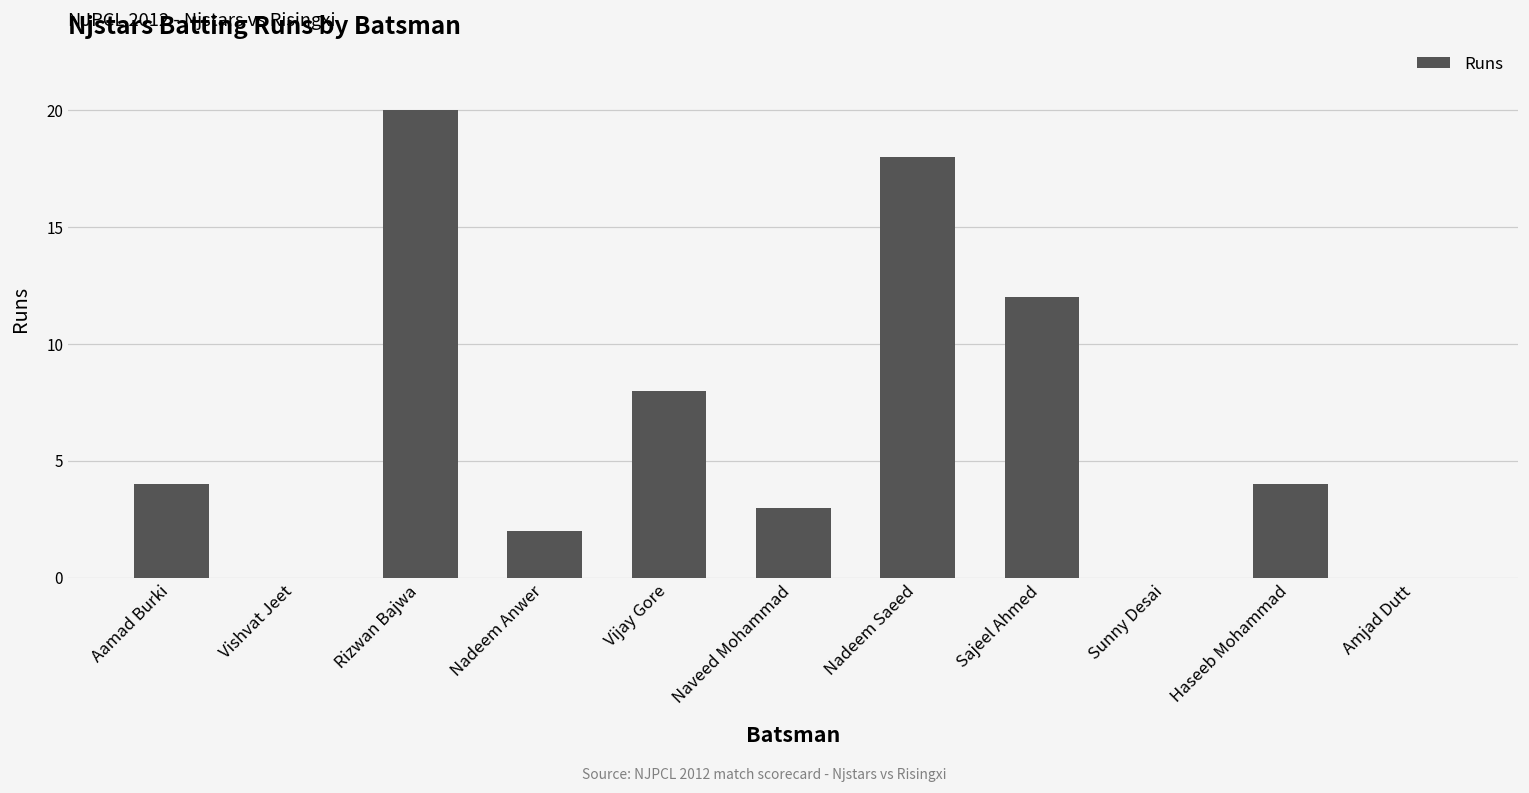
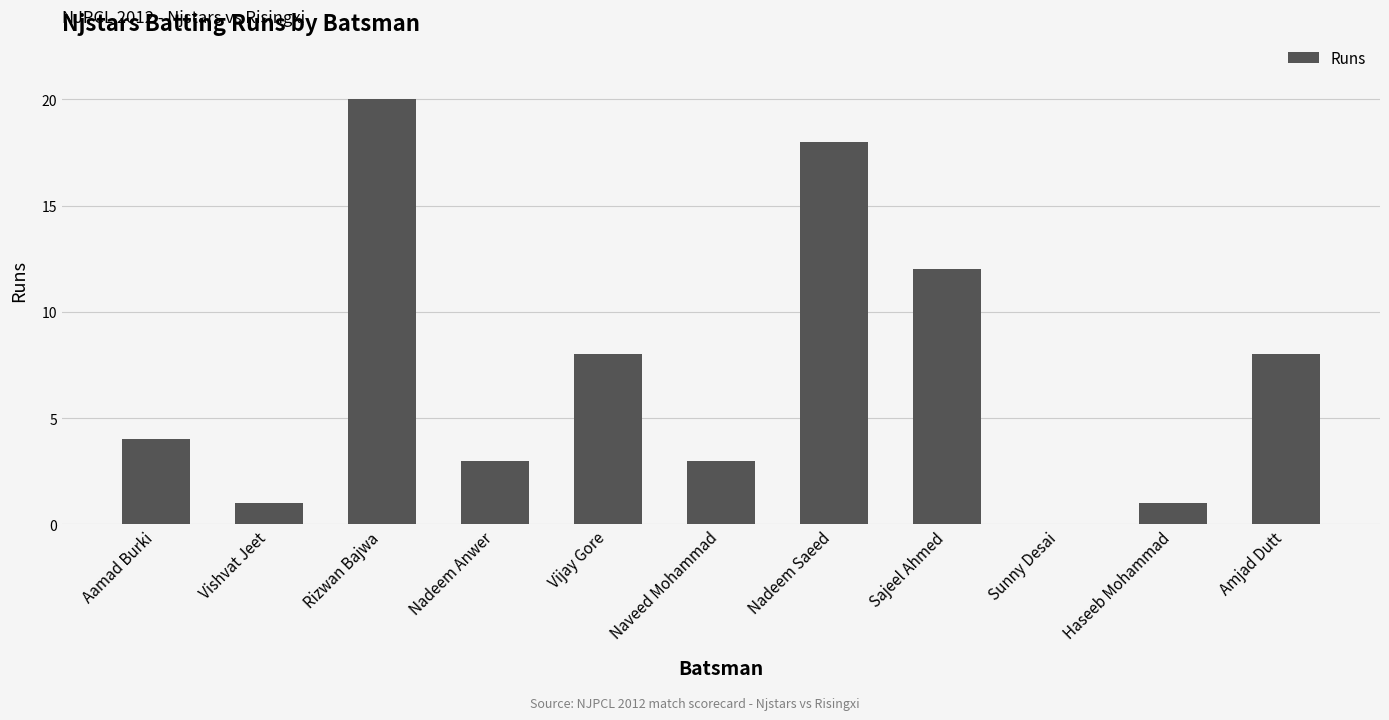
Vishvat Jeet: 0 -> 1
Nadeem Anwer: 2 -> 3
Haseeb Mohammad: 4 -> 1
Amjad Dutt: 0 -> 8
